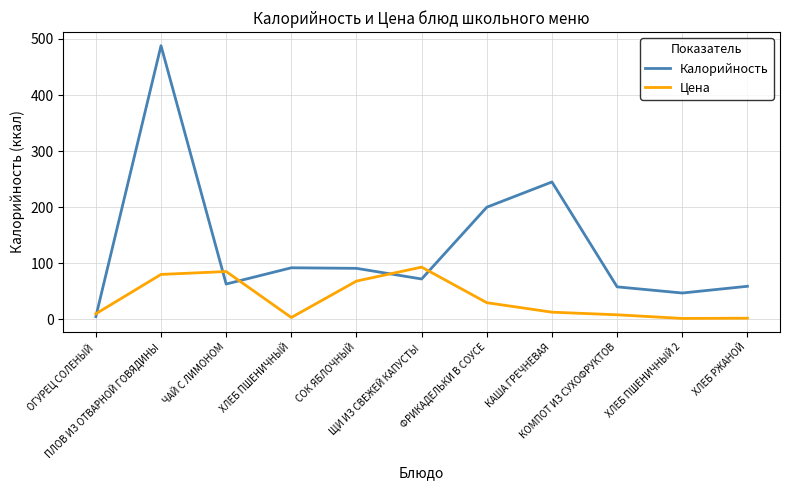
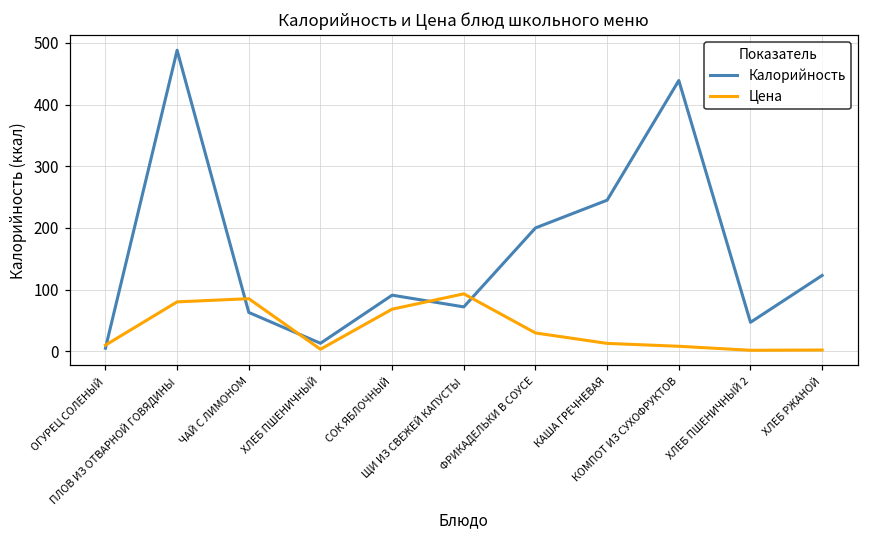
Калорийность, ХЛЕБ ПШЕНИЧНЫЙ: 90 -> 10
Калорийность, КОМПОТ ИЗ СУХОФРУКТОВ: 60 -> 440
Калорийность, ХЛЕБ РЖАНОЙ: 60 -> 120
